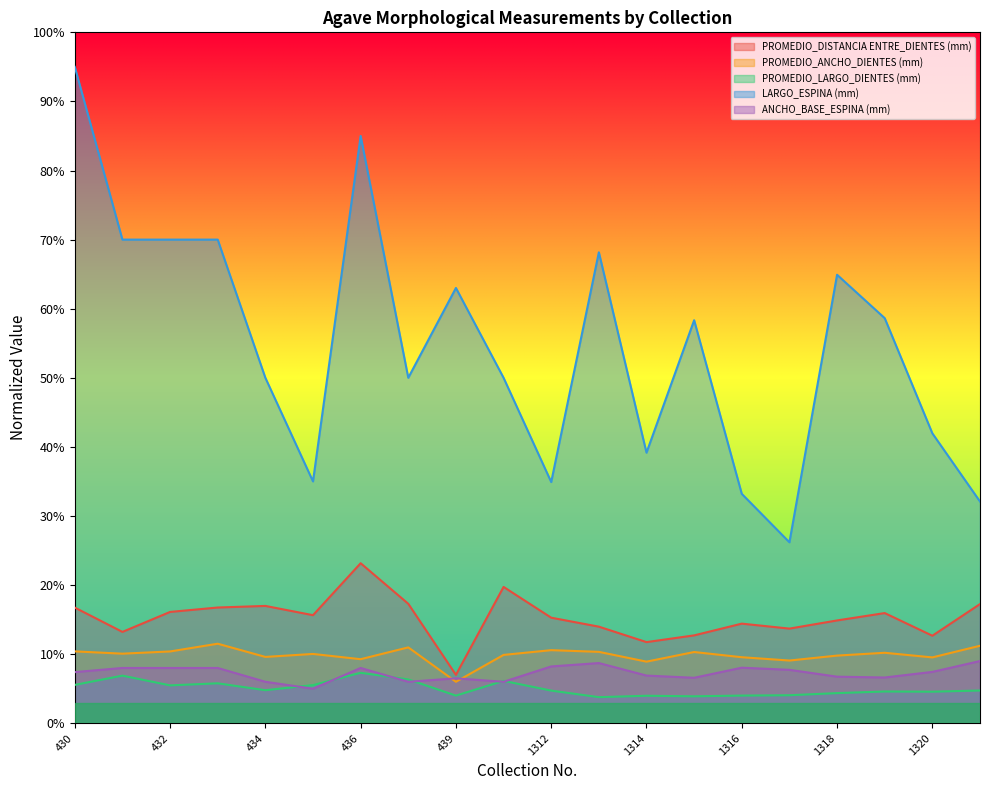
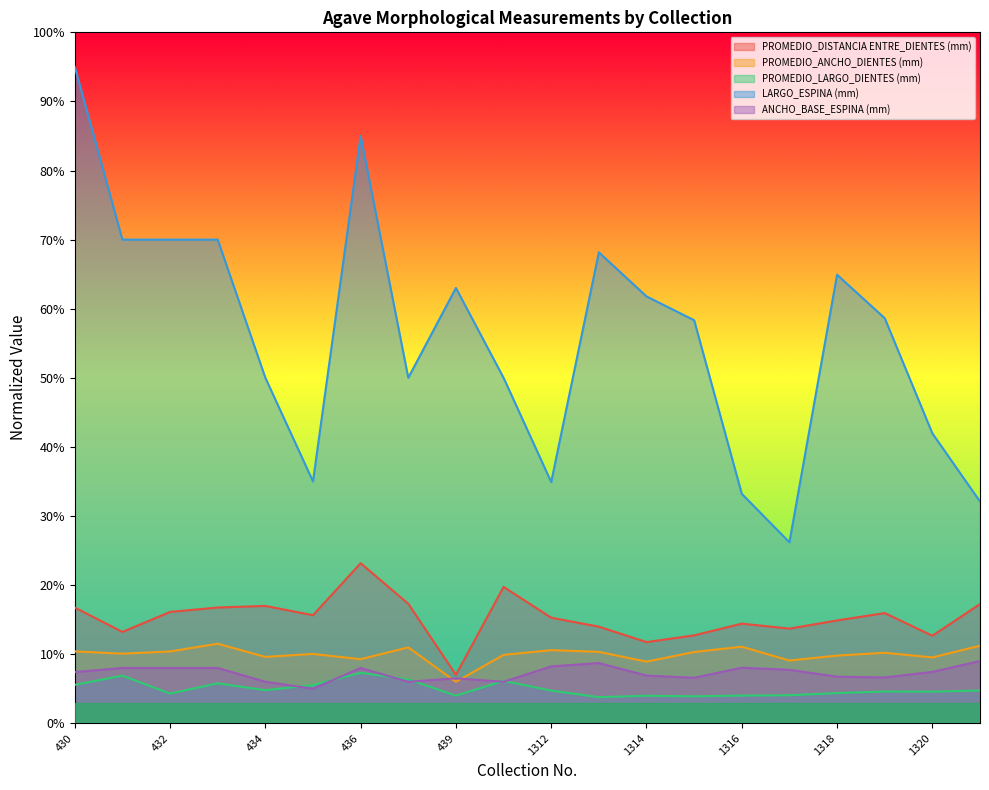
PROMEDIO_LARGO_DIENTES (mm), 432: 5% -> 4%
LARGO_ESPINA (mm), 1314: 39% -> 62%
PROMEDIO_ANCHO_DIENTES (mm), 1316: 10% -> 11%
